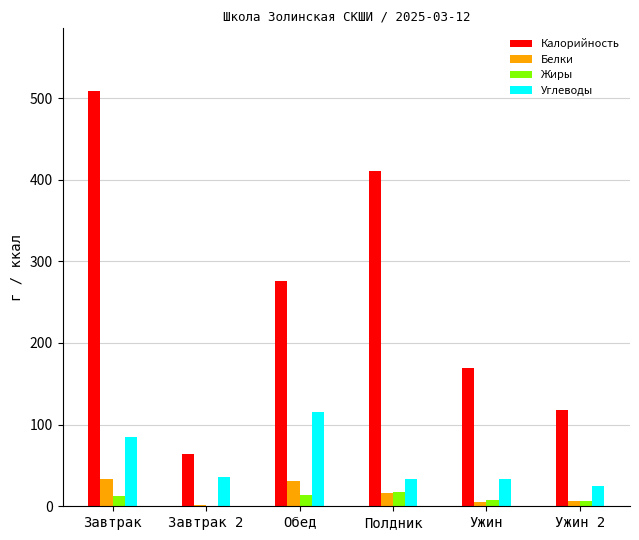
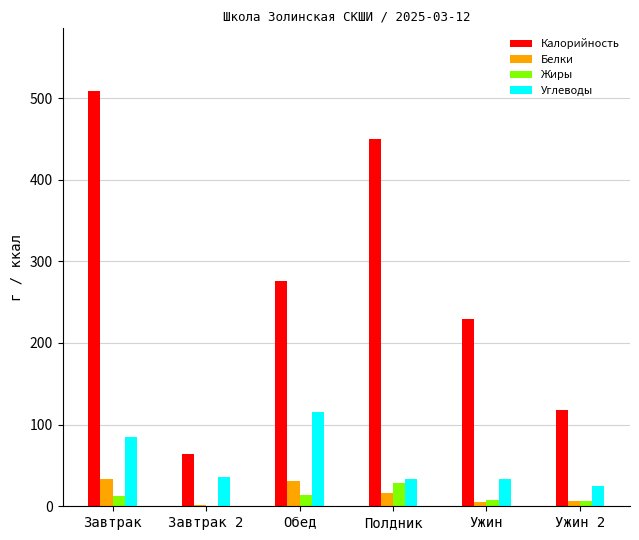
Калорийность, Полдник: 410 -> 450
Жиры, Полдник: 20 -> 30
Калорийность, Ужин: 170 -> 230
